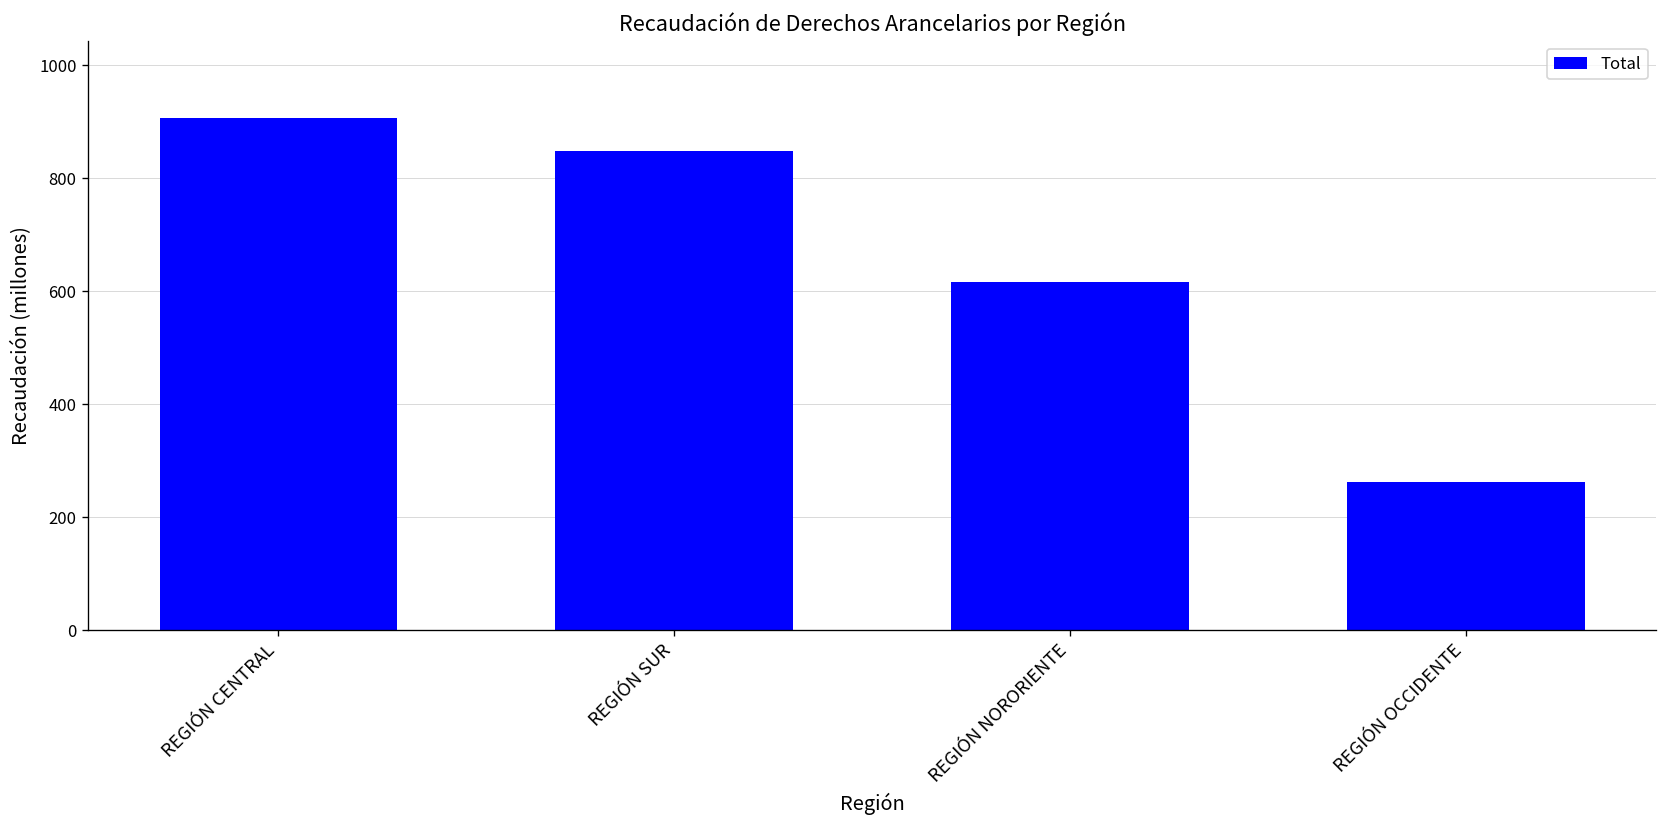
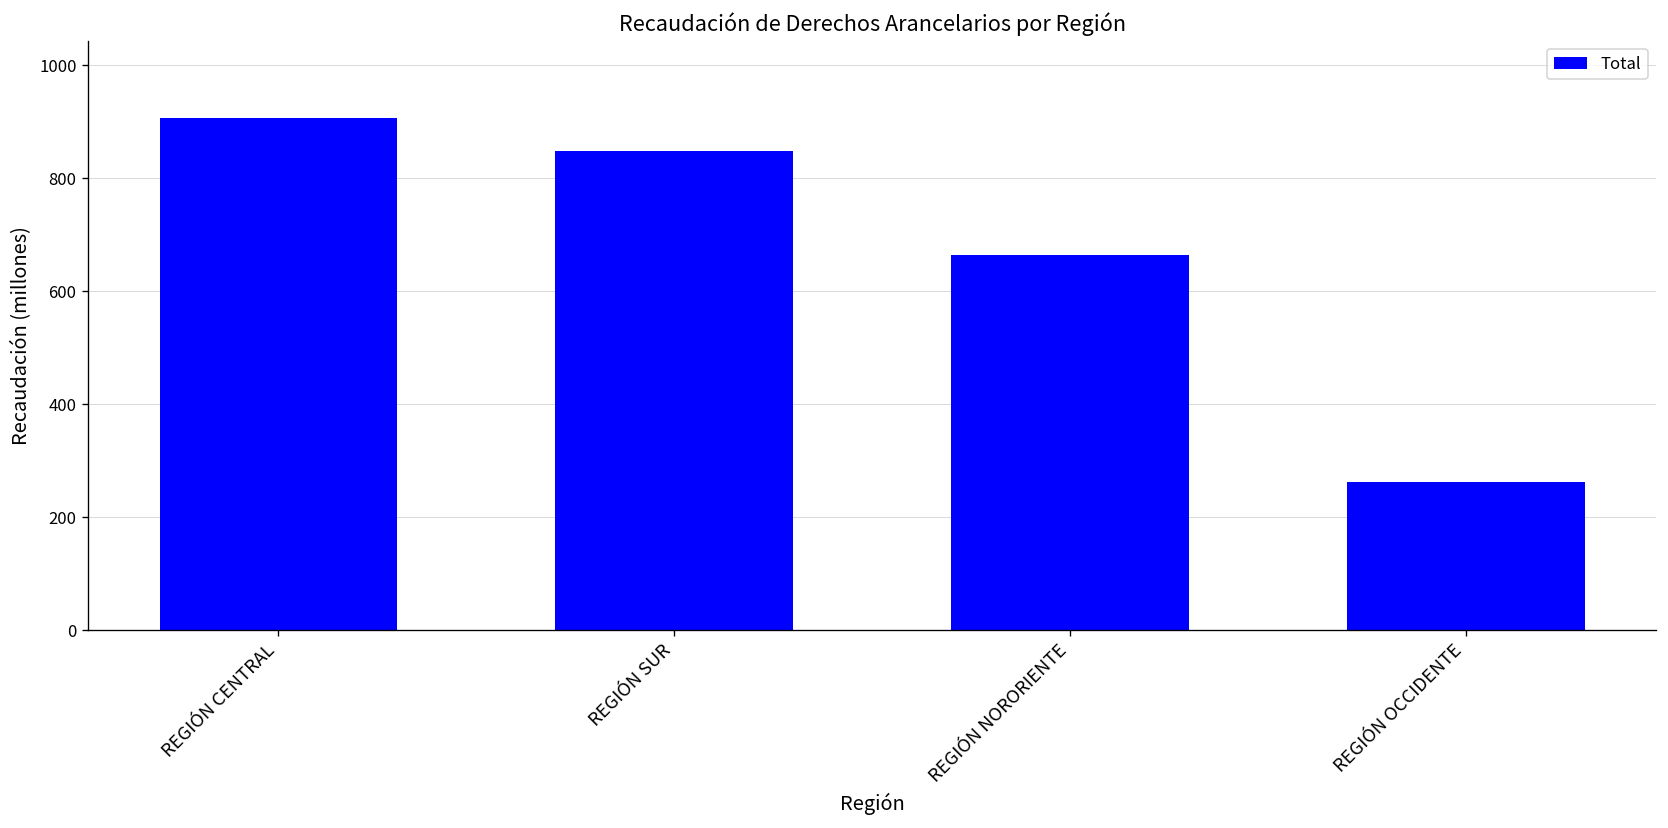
REGIÓN NORORIENTE: 620 -> 670
